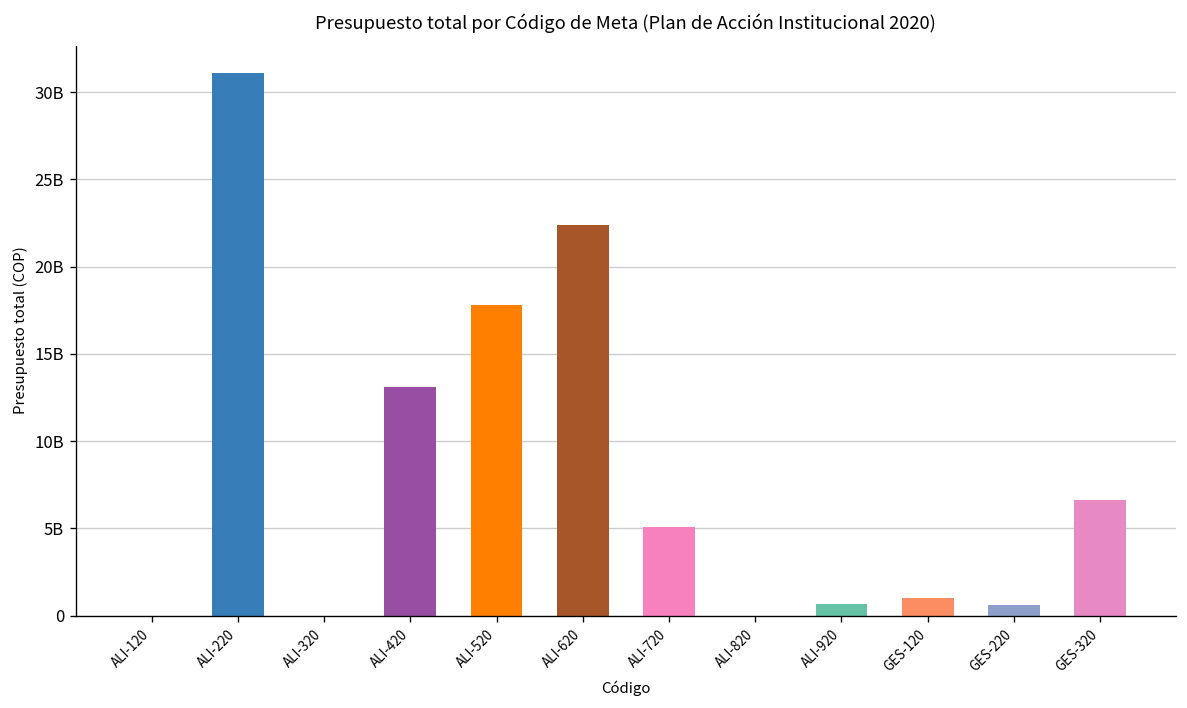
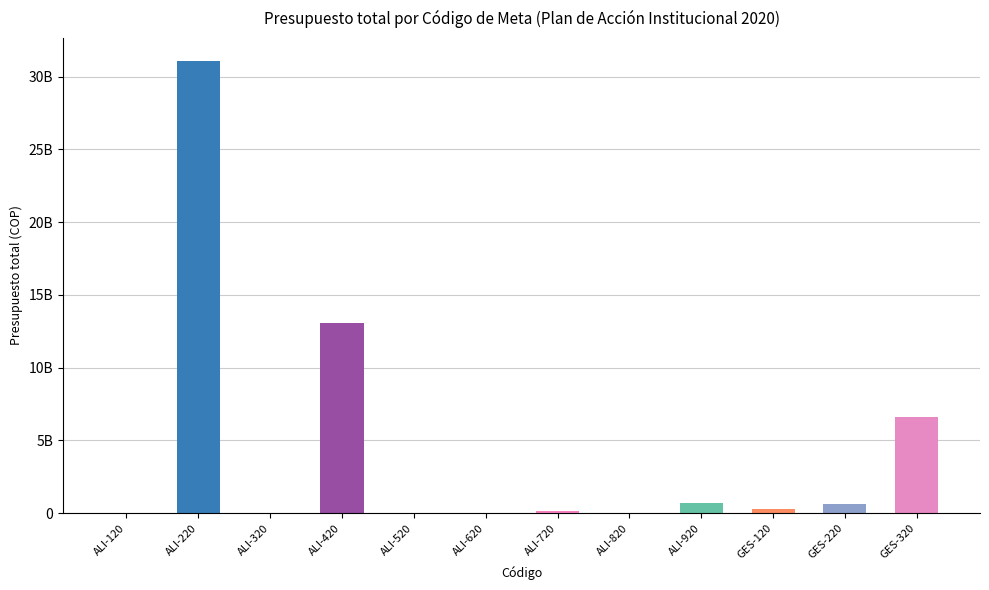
ALI-520: 17800000000 -> 0
ALI-620: 22400000000 -> 0
ALI-720: 5100000000 -> 100000000
GES-120: 1000000000 -> 300000000
